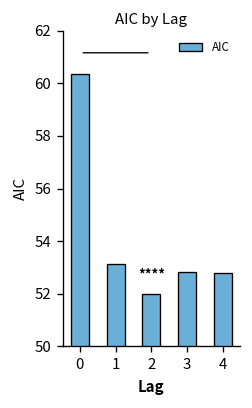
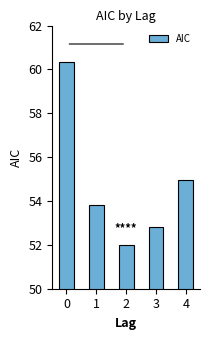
1: 53.1 -> 53.8
4: 52.8 -> 55.0
